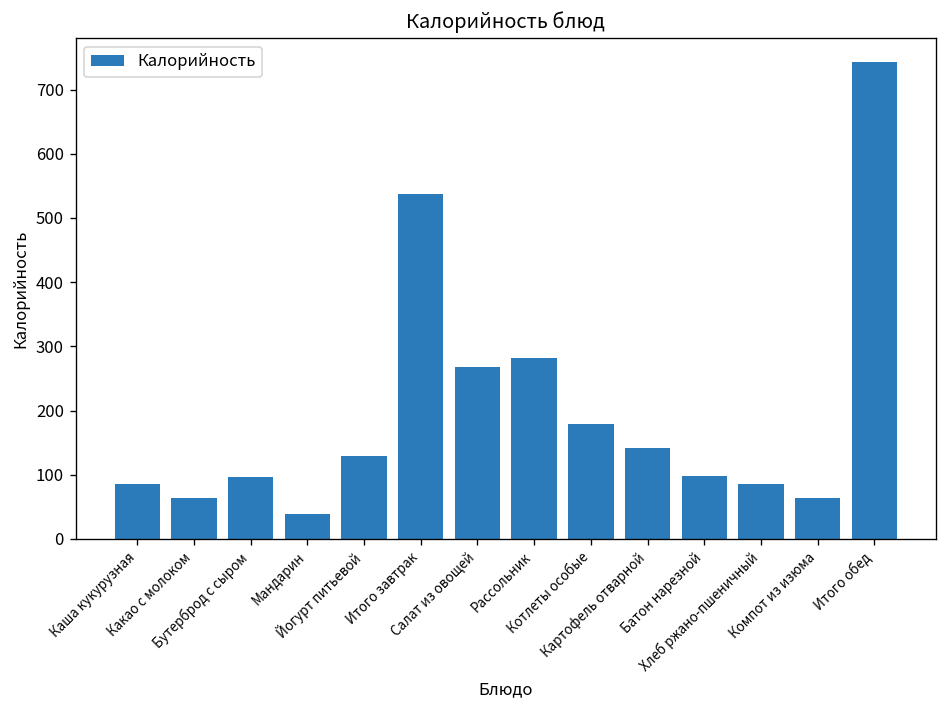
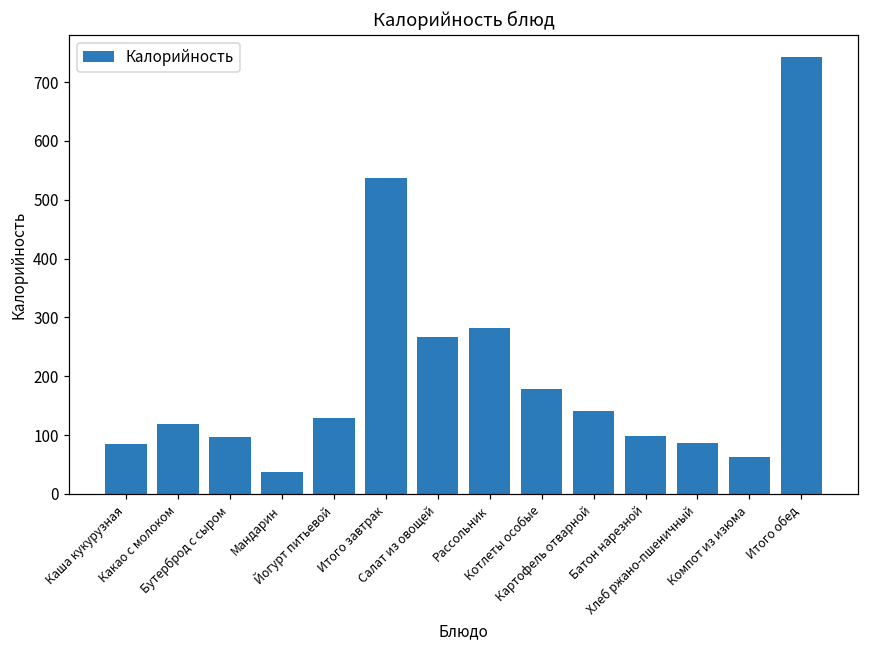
Какао с молоком: 60 -> 120
